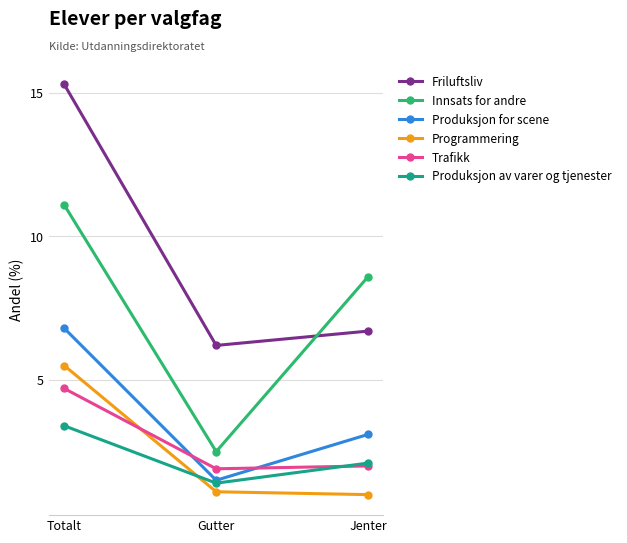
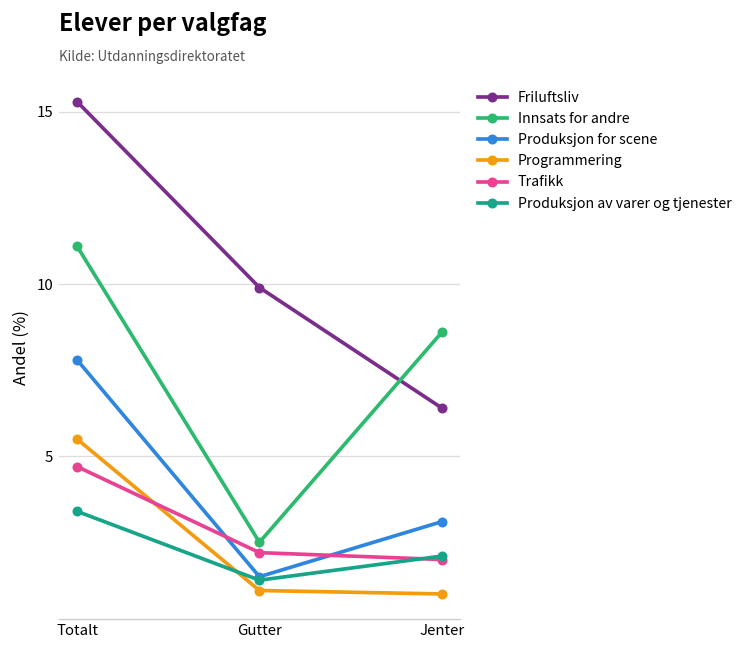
Produksjon for scene, Totalt: 6.8 -> 7.8
Friluftsliv, Gutter: 6.2 -> 9.9
Trafikk, Gutter: 1.9 -> 2.2
Friluftsliv, Jenter: 6.7 -> 6.4
